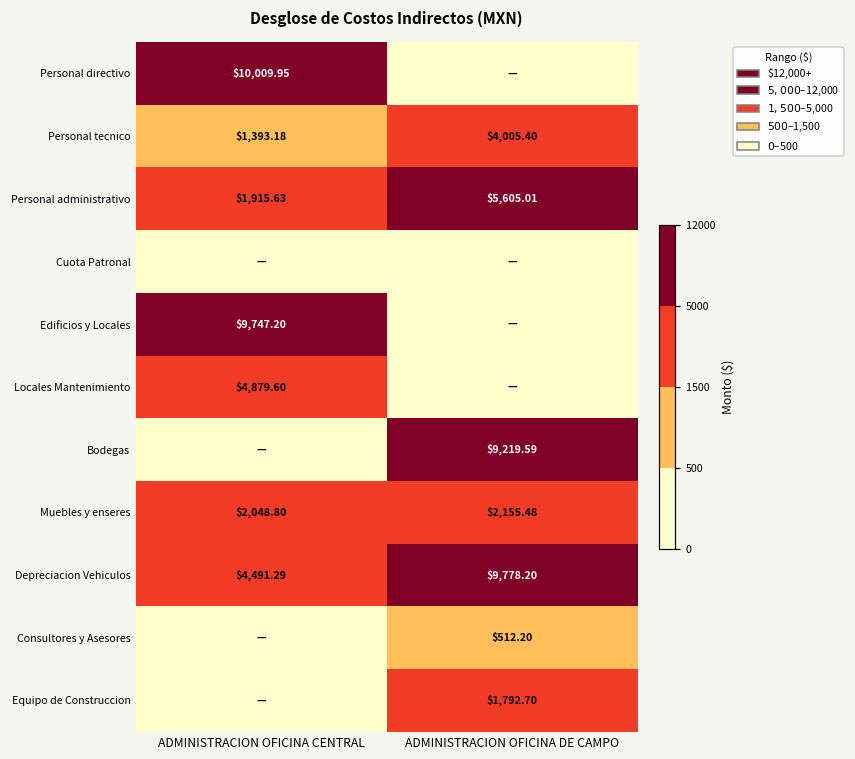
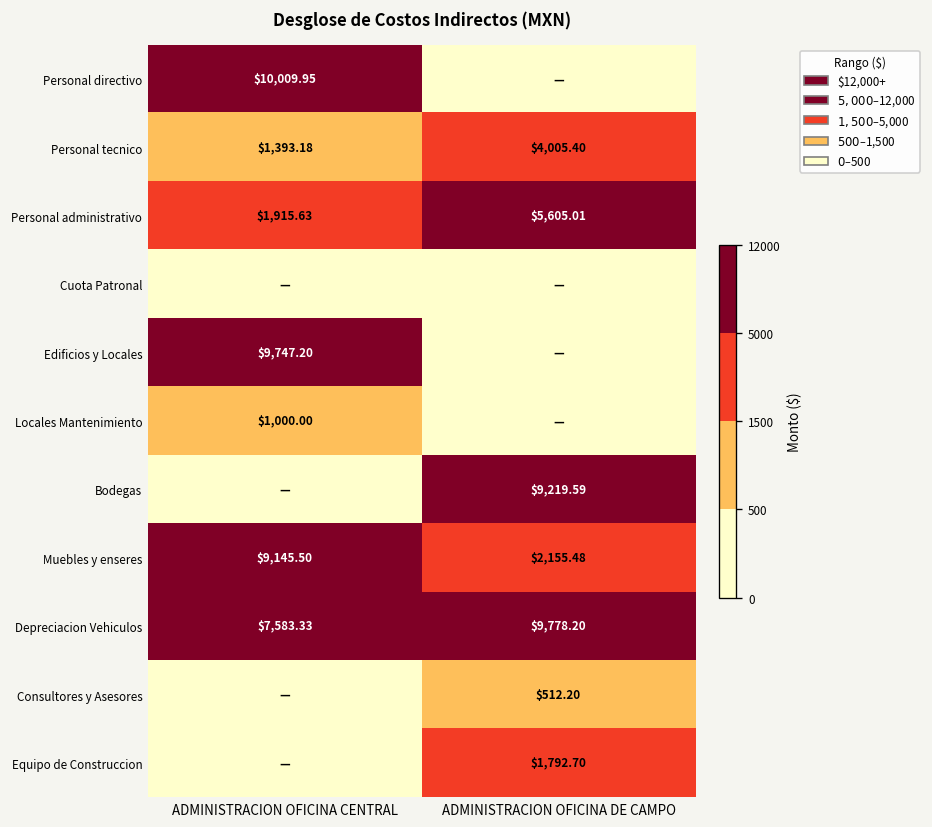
Locales Mantenimiento, ADMINISTRACION OFICINA CENTRAL: $4,879.60 -> $1,000.00
Muebles y enseres, ADMINISTRACION OFICINA CENTRAL: $2,048.80 -> $9,145.50
Depreciacion Vehiculos, ADMINISTRACION OFICINA CENTRAL: $4,491.29 -> $7,583.33
